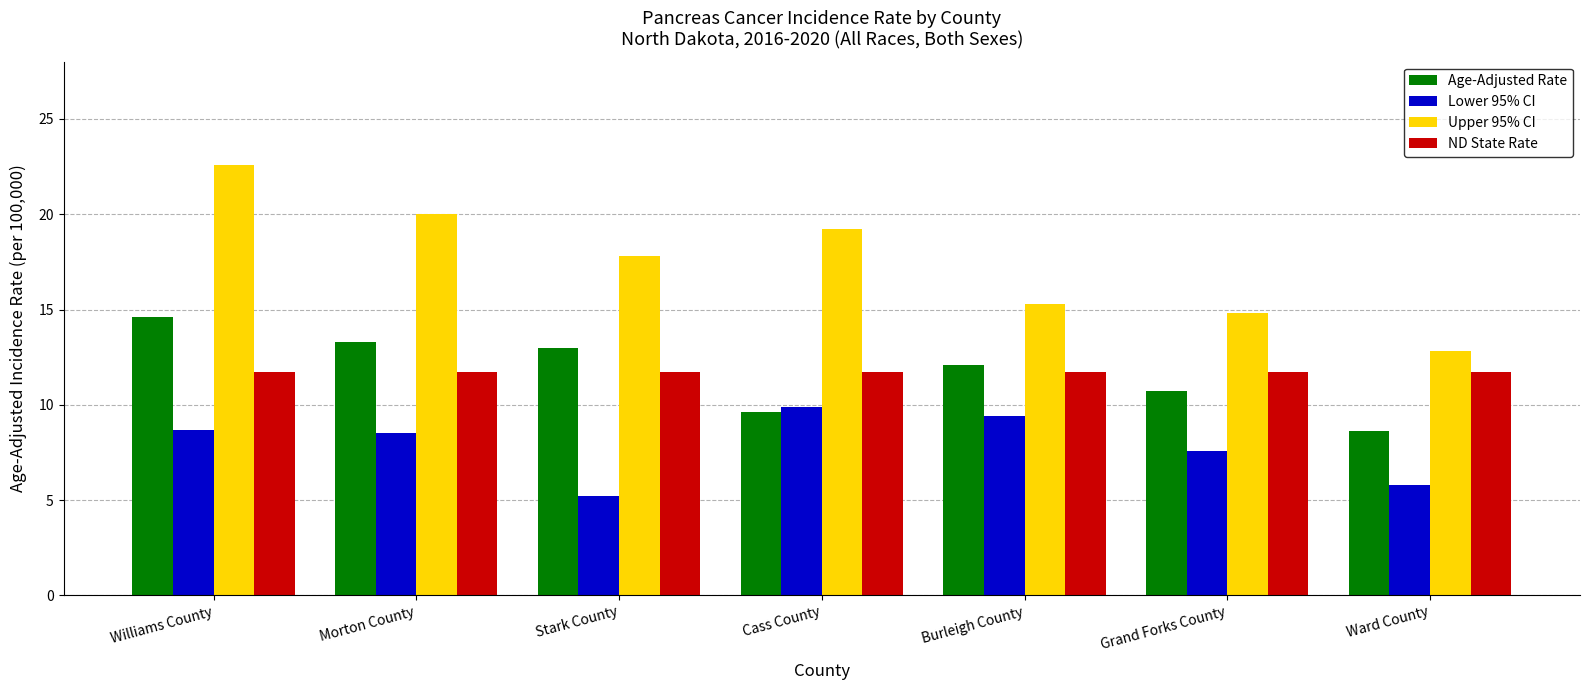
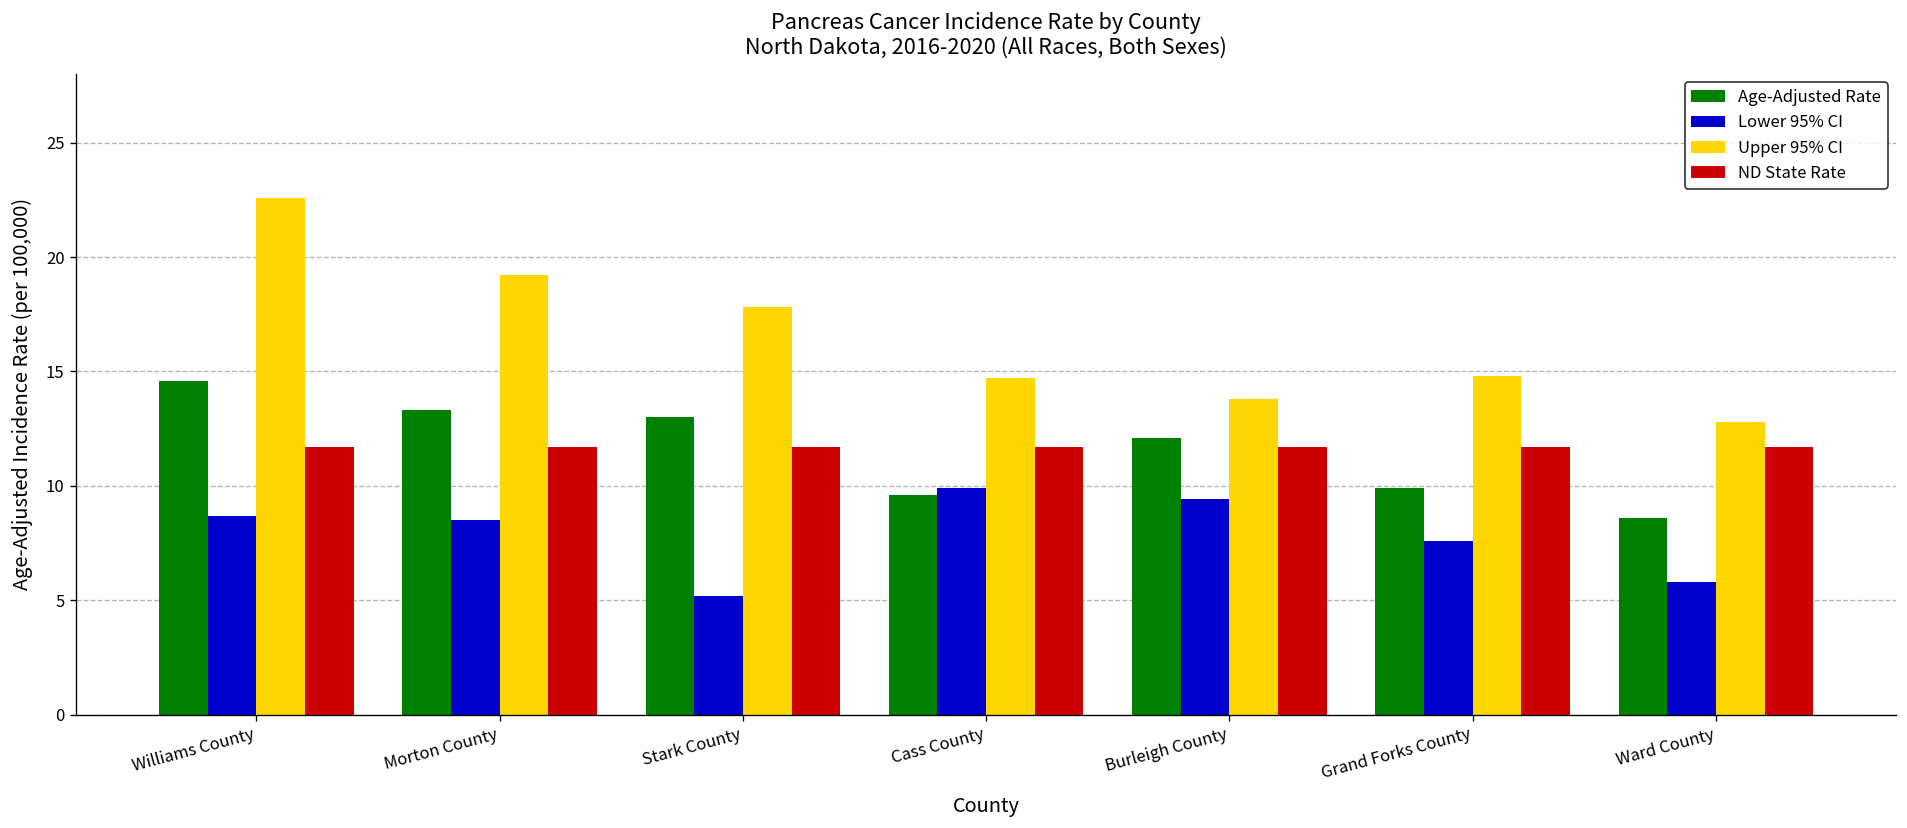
Upper 95% CI, Morton County: 20.0 -> 19.2
Upper 95% CI, Cass County: 19.2 -> 14.7
Upper 95% CI, Burleigh County: 15.3 -> 13.8
Age-Adjusted Rate, Grand Forks County: 10.7 -> 9.9
